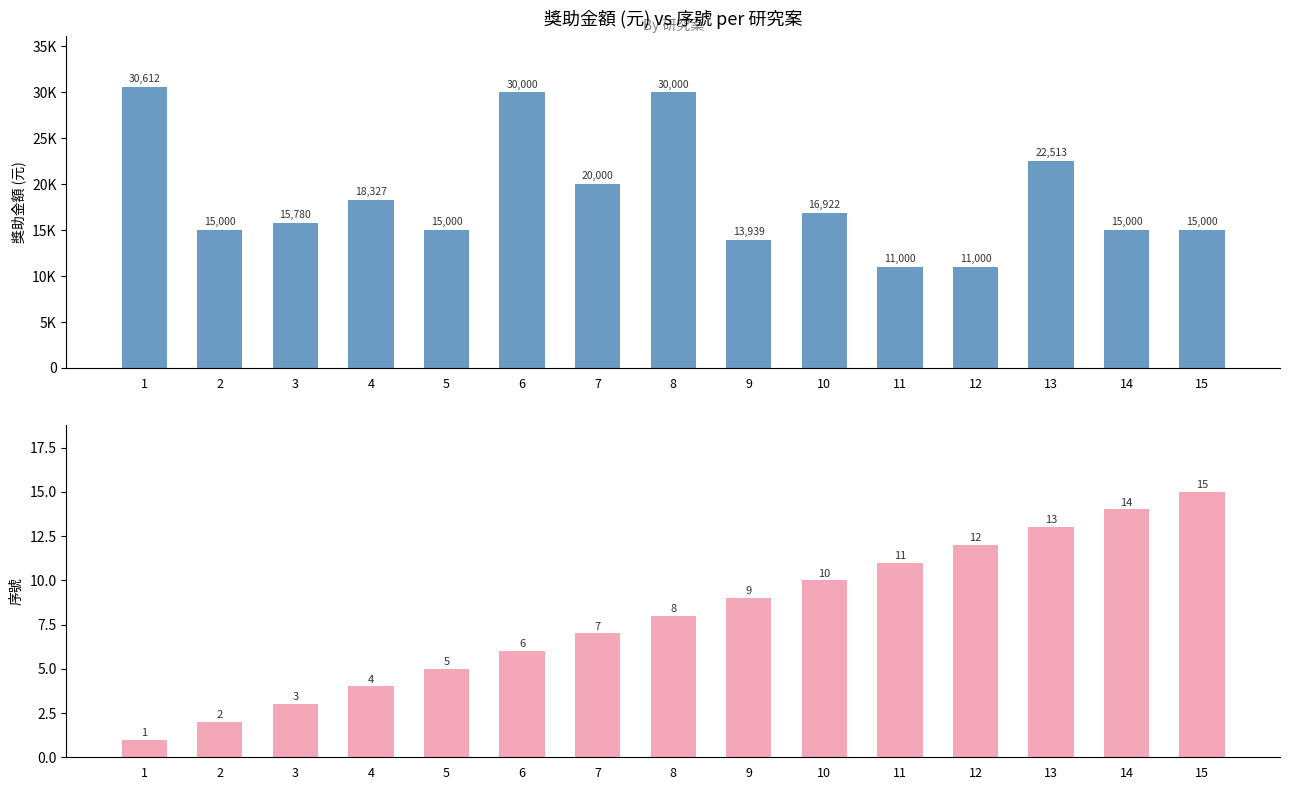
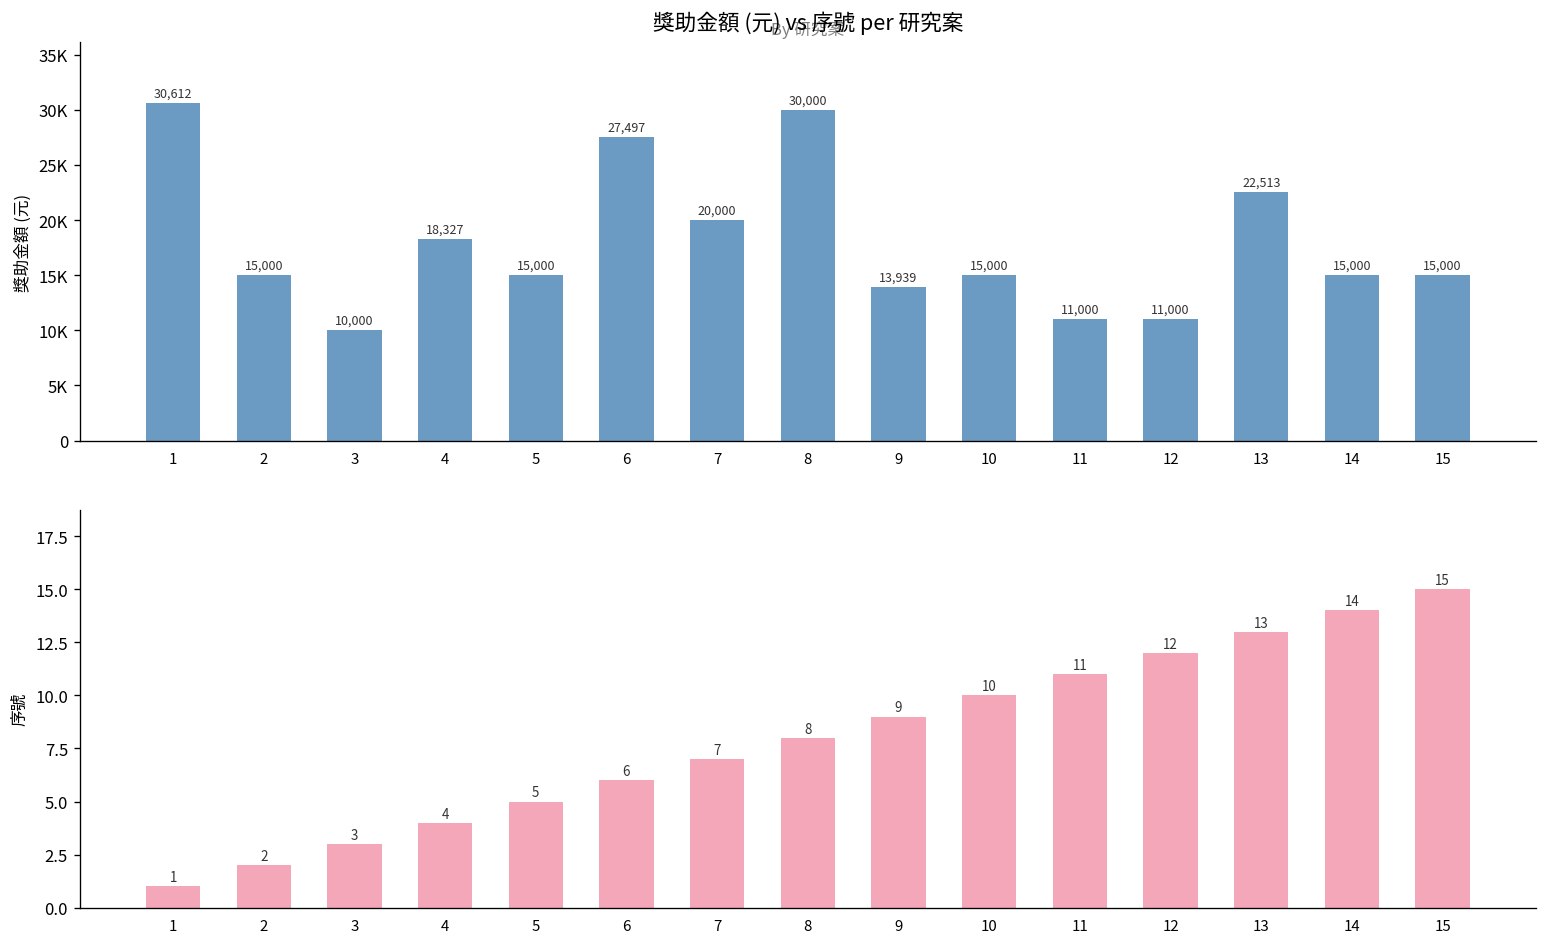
獎助金額 (元) vs 序號 per 研究案, 3: 15,780 -> 10,000
獎助金額 (元) vs 序號 per 研究案, 6: 30,000 -> 27,497
獎助金額 (元) vs 序號 per 研究案, 10: 16,922 -> 15,000
